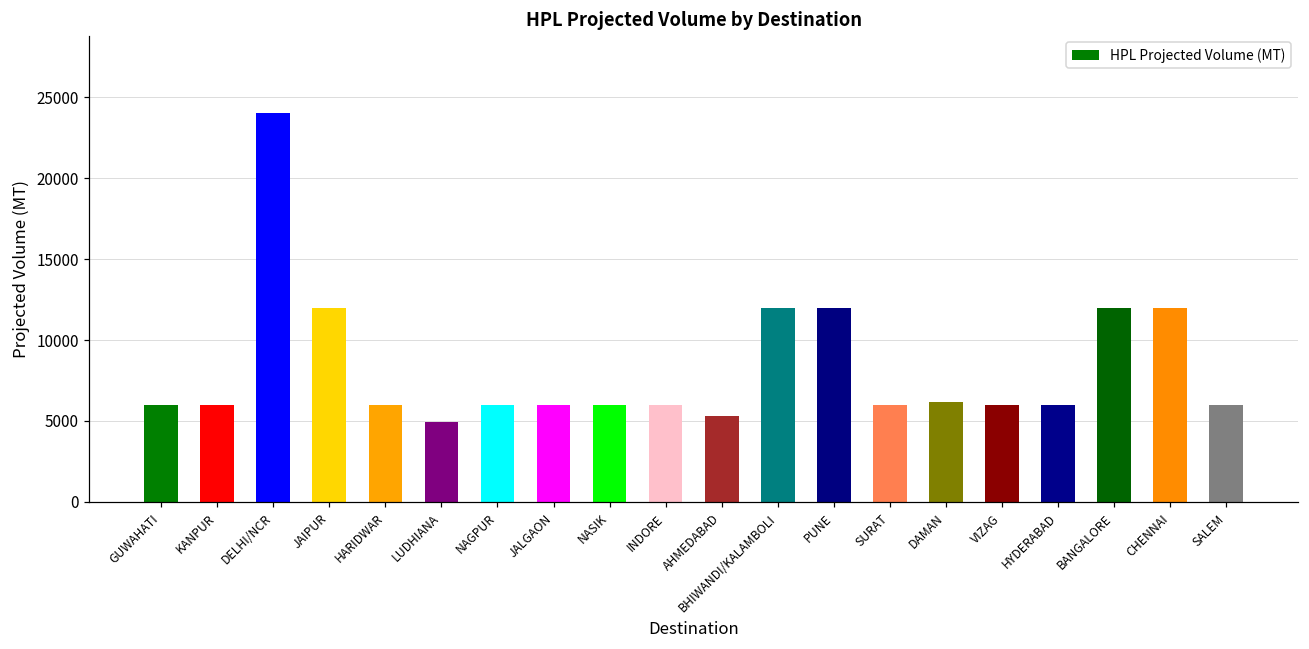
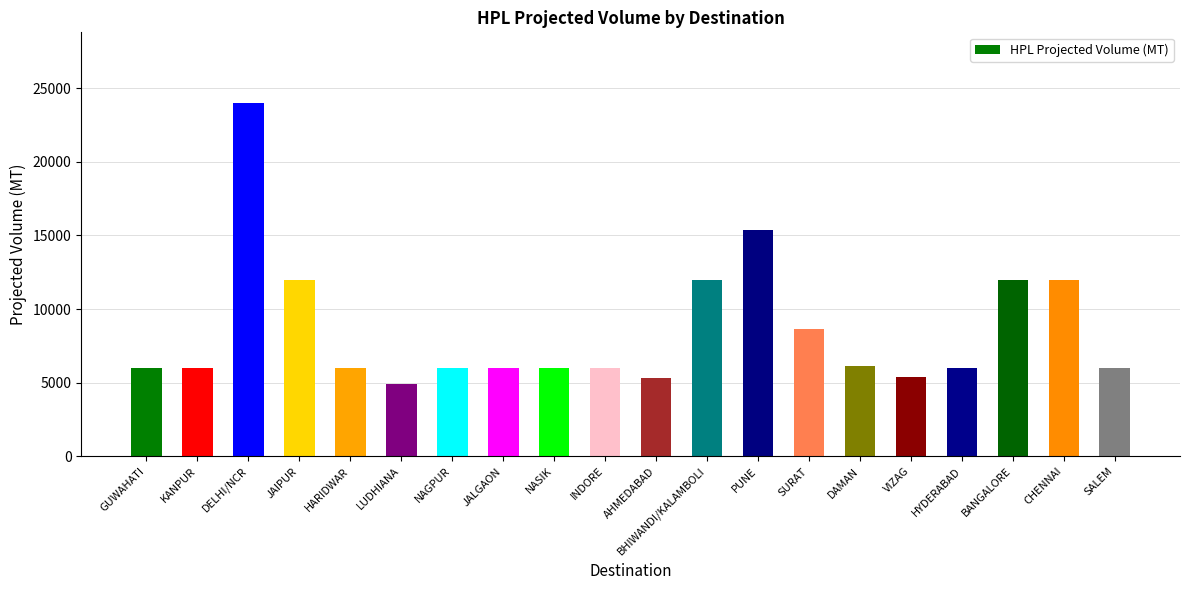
PUNE: 12000 -> 15400
SURAT: 6000 -> 8700
VIZAG: 6000 -> 5400
